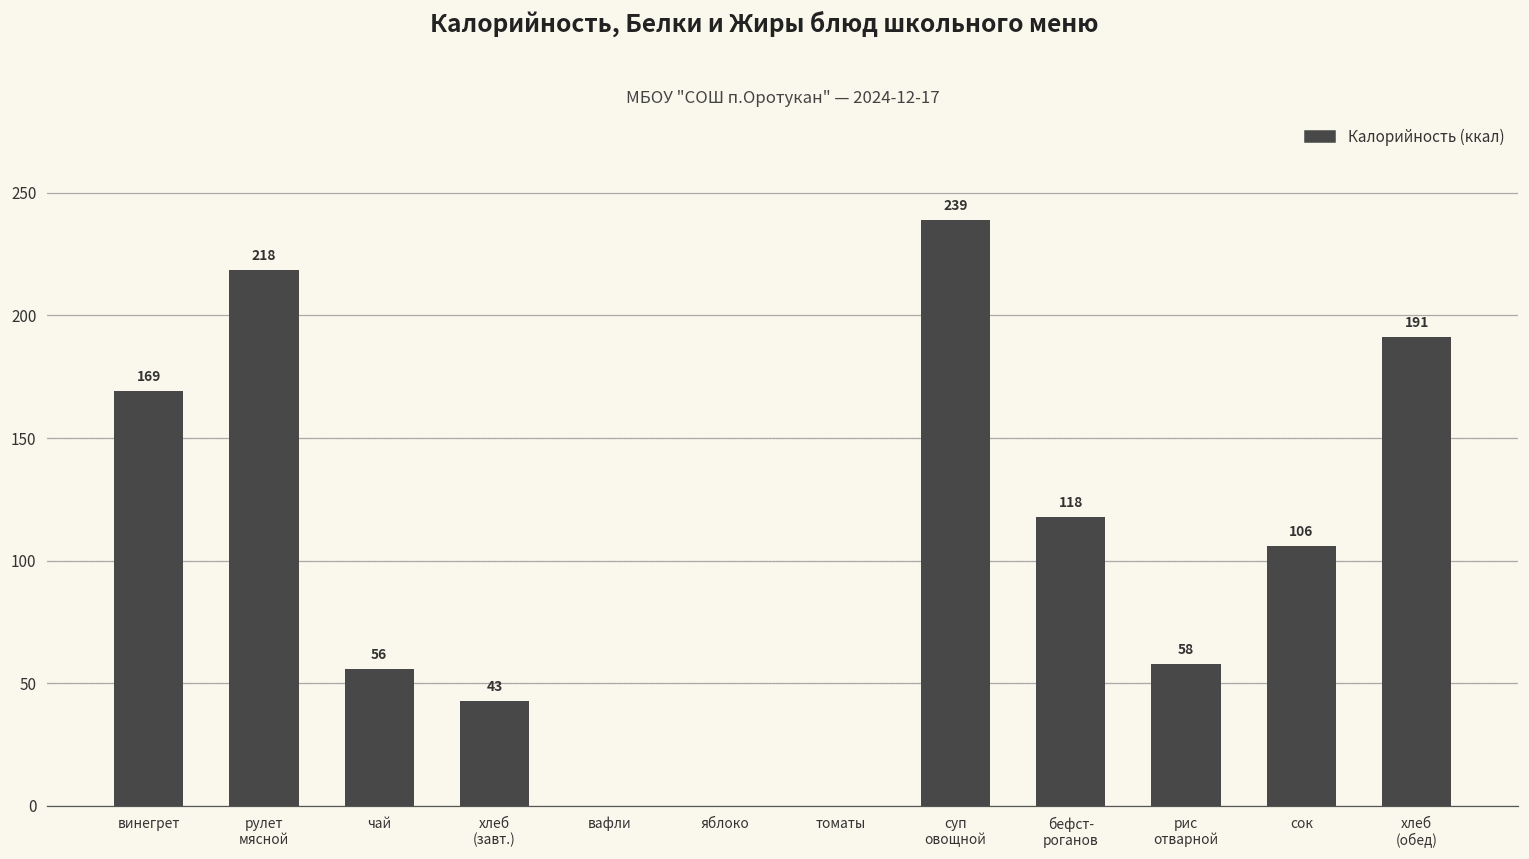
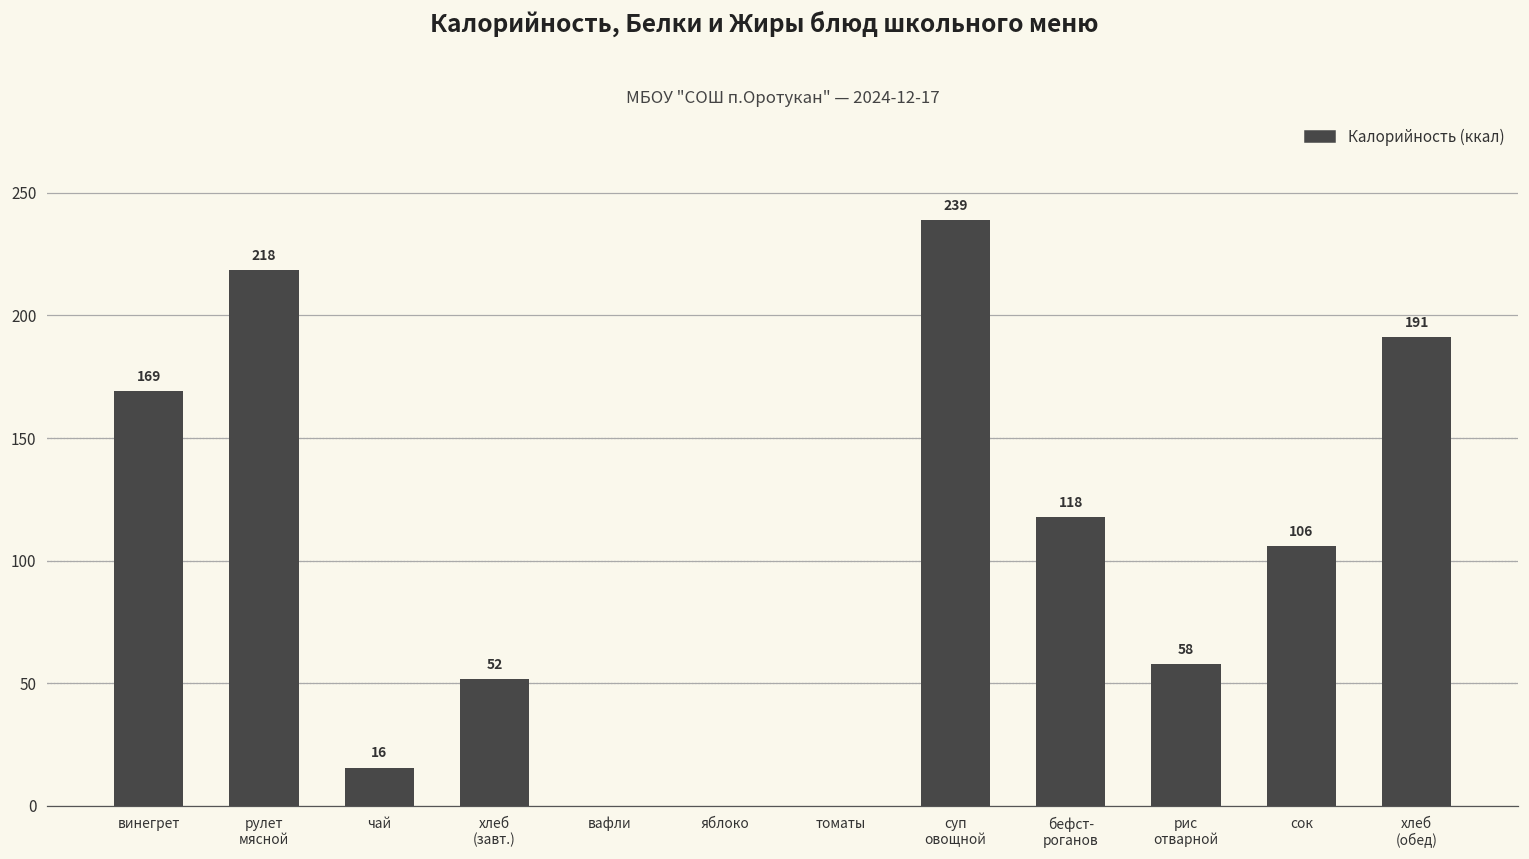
чай: 56 -> 16
хлеб (завт.): 43 -> 52
